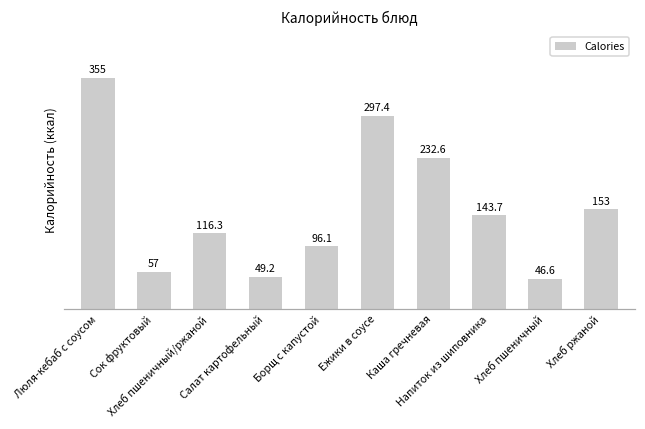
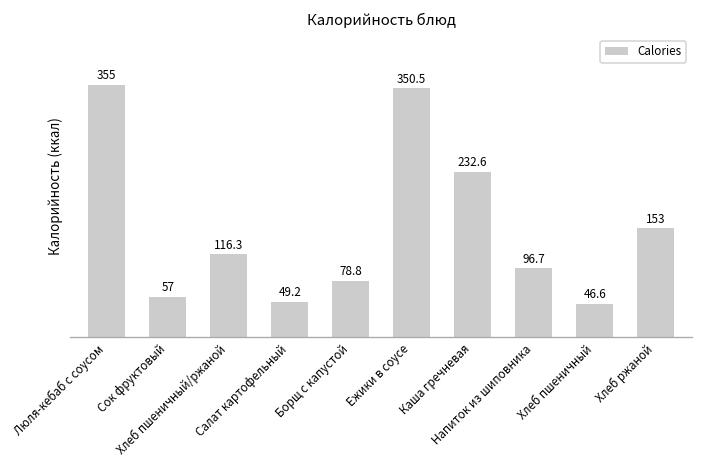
Борщ с капустой: 96.1 -> 78.8
Ежики в соусе: 297.4 -> 350.5
Напиток из шиповника: 143.7 -> 96.7
